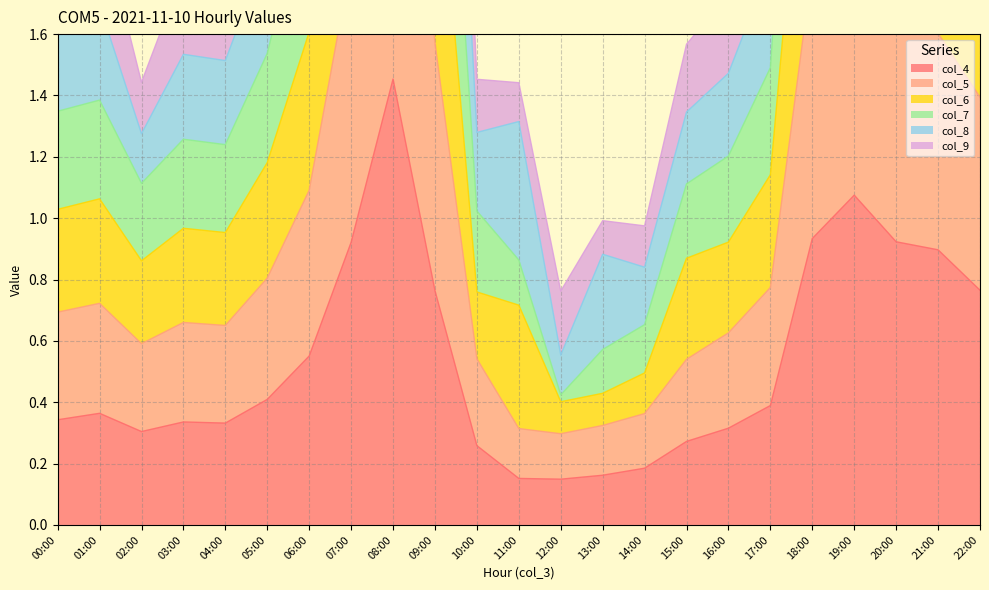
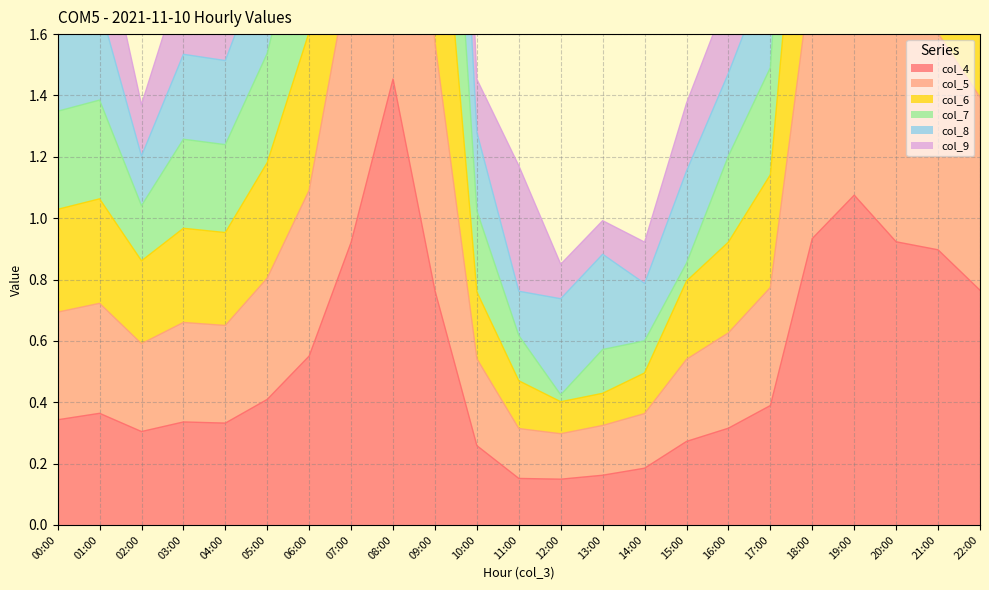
col_7, 02:00: 0.25 -> 0.18
col_6, 11:00: 0.40 -> 0.16
col_8, 11:00: 0.45 -> 0.14
col_9, 11:00: 0.13 -> 0.41
col_8, 12:00: 0.13 -> 0.31
col_9, 12:00: 0.21 -> 0.11
col_7, 14:00: 0.16 -> 0.10
col_6, 15:00: 0.33 -> 0.25
col_7, 15:00: 0.24 -> 0.06
col_8, 15:00: 0.23 -> 0.30
